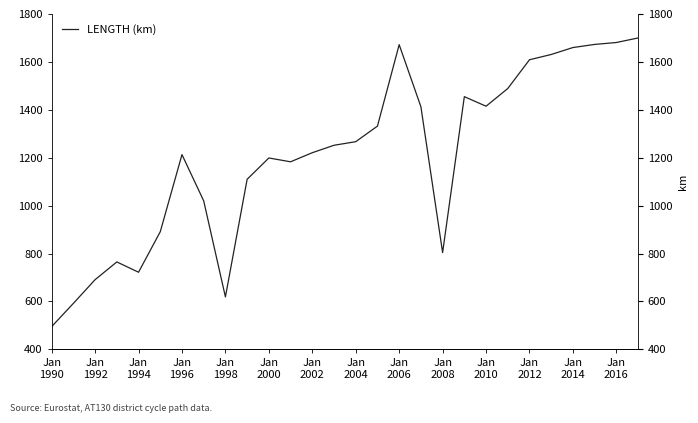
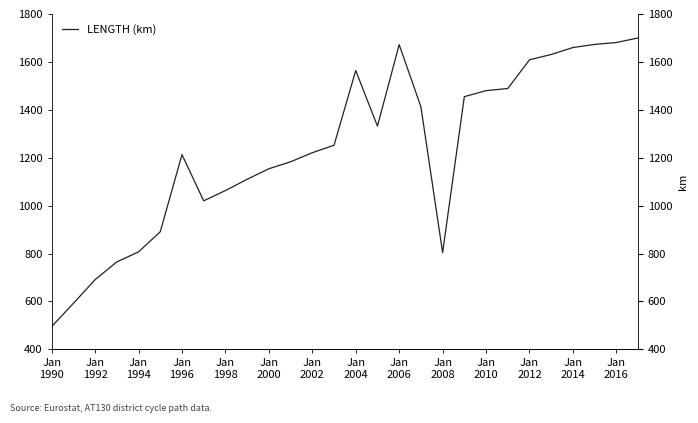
Jan 1994: 720 -> 810
Jan 1998: 620 -> 1060
Jan 2000: 1200 -> 1150
Jan 2004: 1270 -> 1560
Jan 2010: 1420 -> 1480
